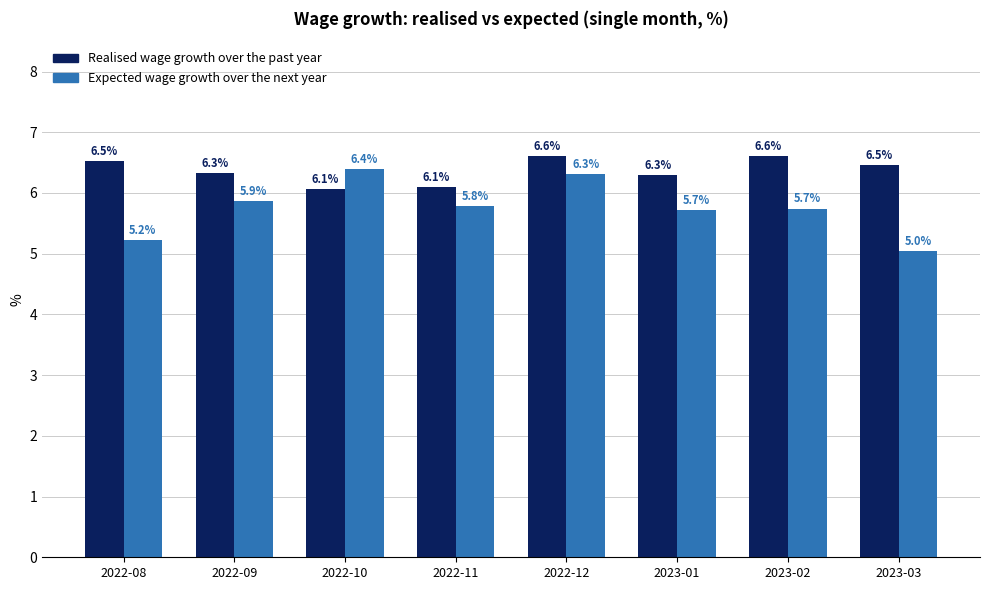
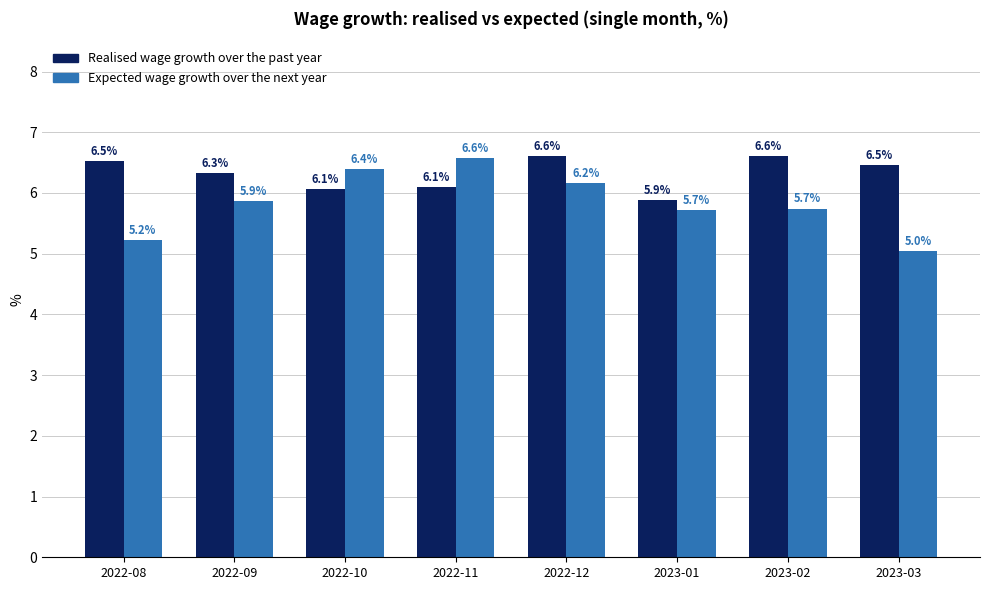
Expected wage growth over the next year, 2022-11: 5.8% -> 6.6%
Expected wage growth over the next year, 2022-12: 6.3% -> 6.2%
Realised wage growth over the past year, 2023-01: 6.3% -> 5.9%
